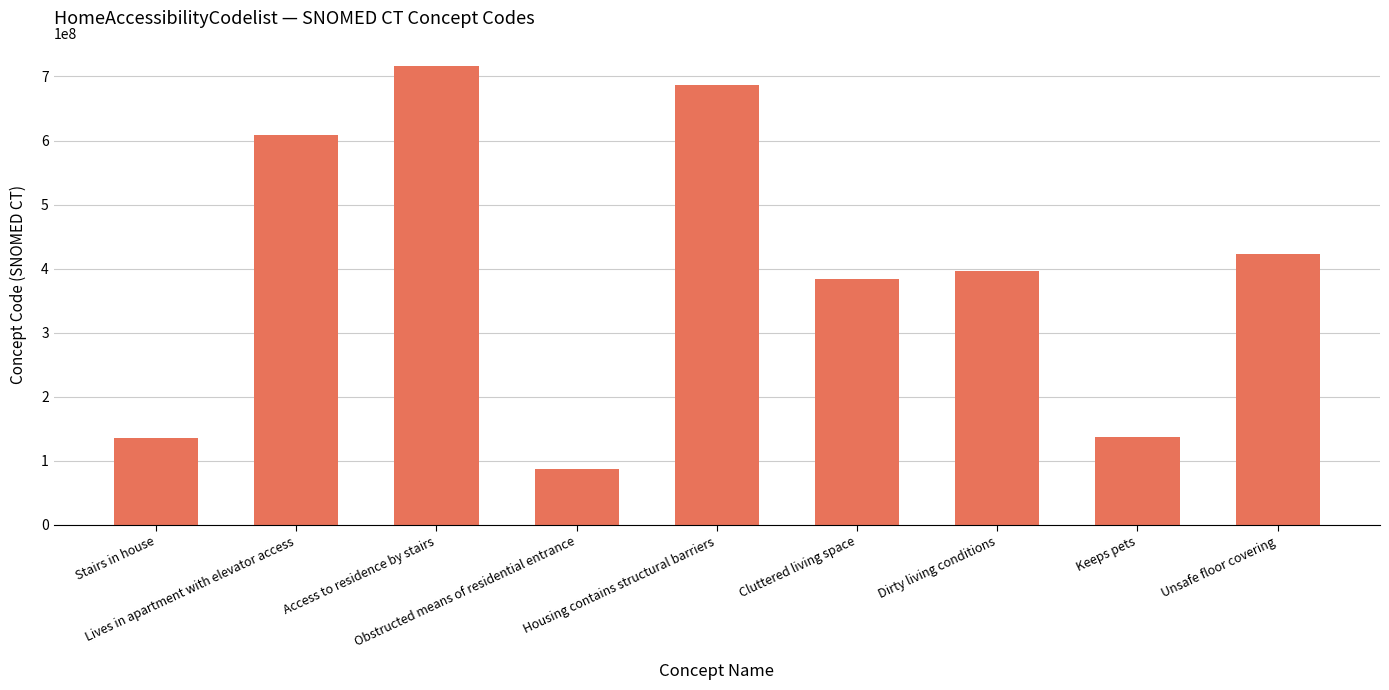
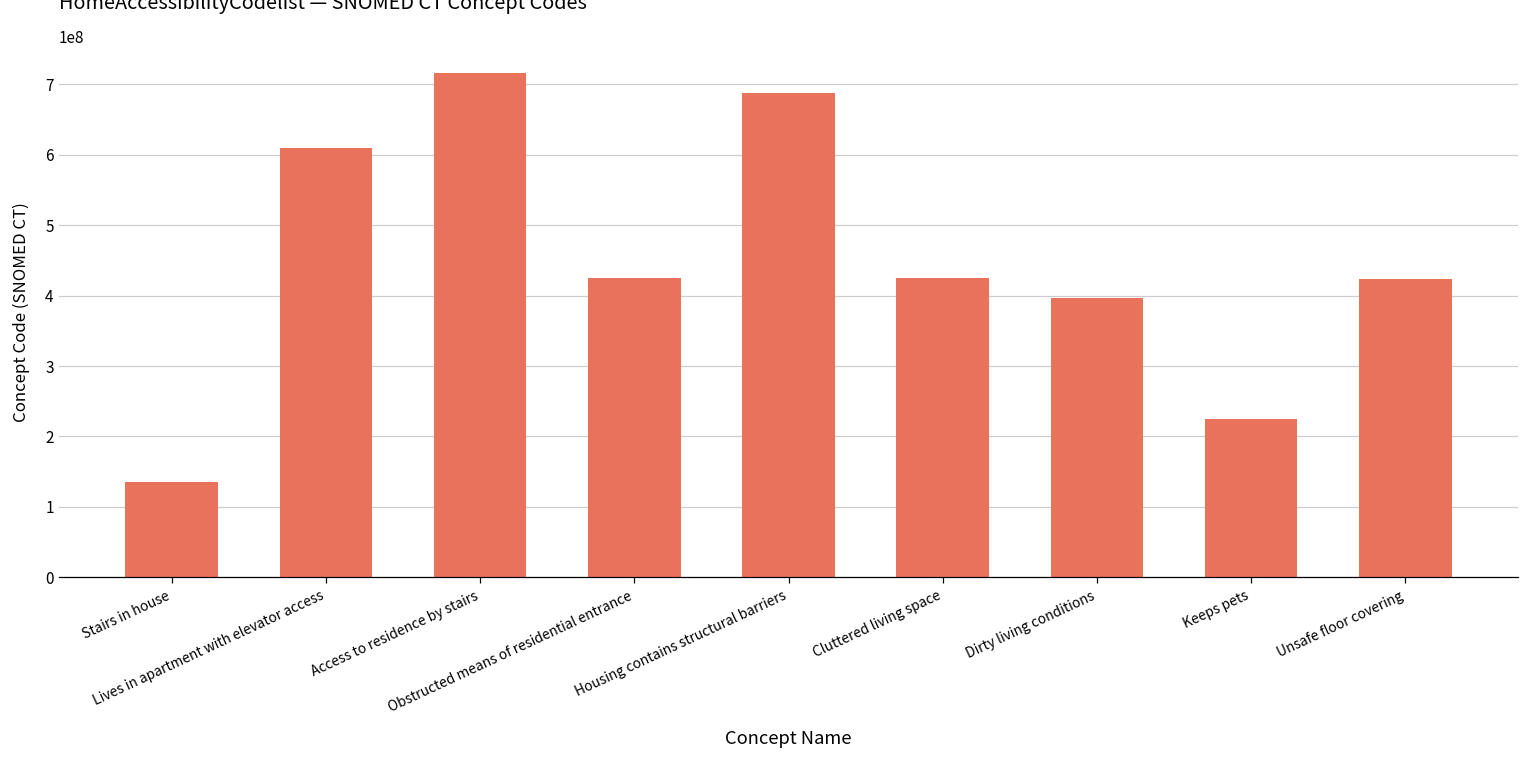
Obstructed means of residential entrance: 90000000 -> 420000000
Cluttered living space: 380000000 -> 420000000
Keeps pets: 140000000 -> 220000000
